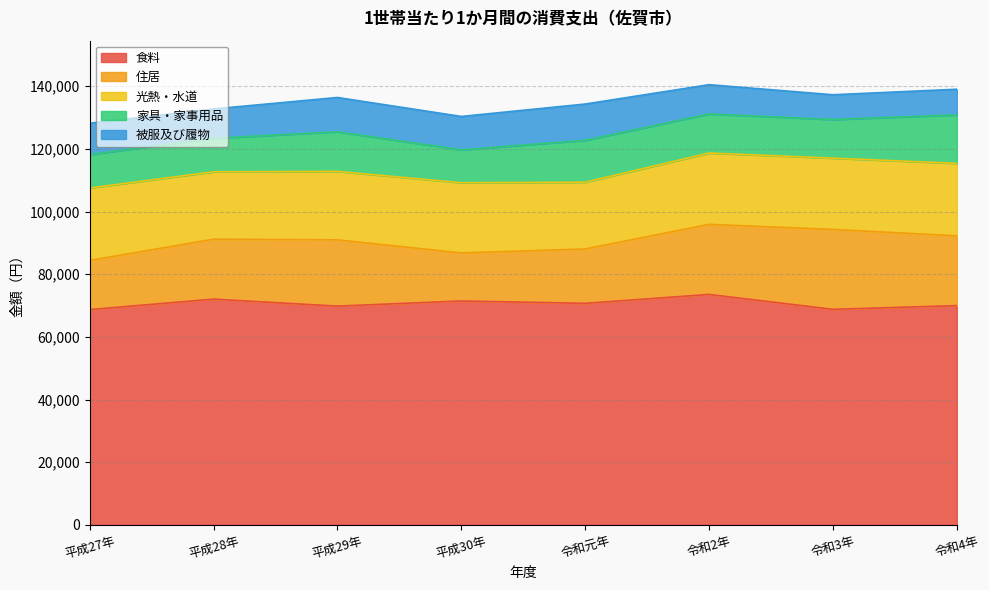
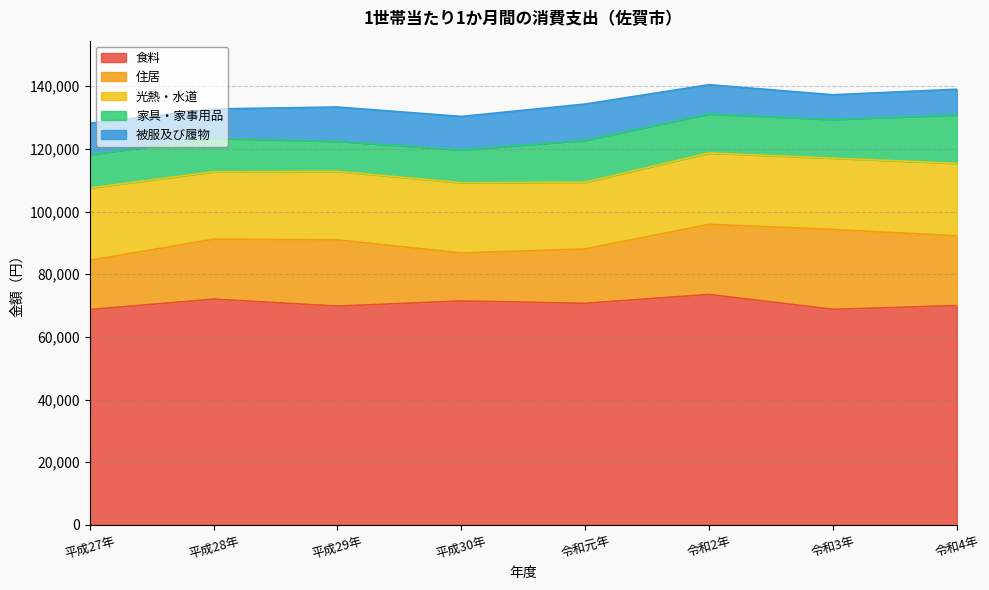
家具・家事用品, 平成29年: 13,000 -> 10,000
